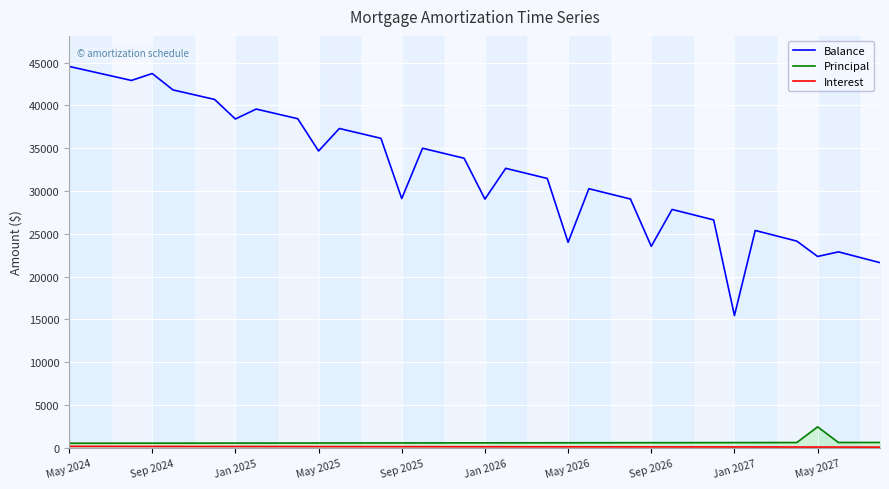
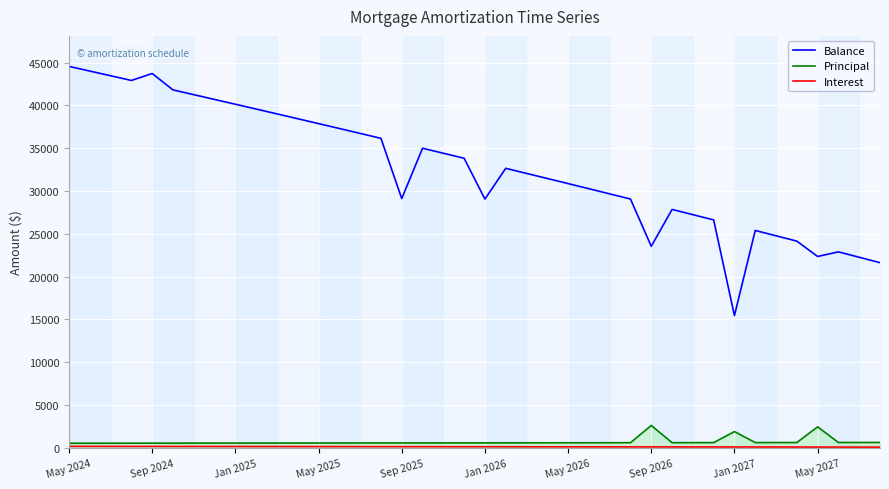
Balance, Jan 2025: 38000 -> 40000
Balance, May 2025: 35000 -> 38000
Balance, May 2026: 24000 -> 31000
Principal, Sep 2026: 1000 -> 3000
Principal, Jan 2027: 1000 -> 2000
